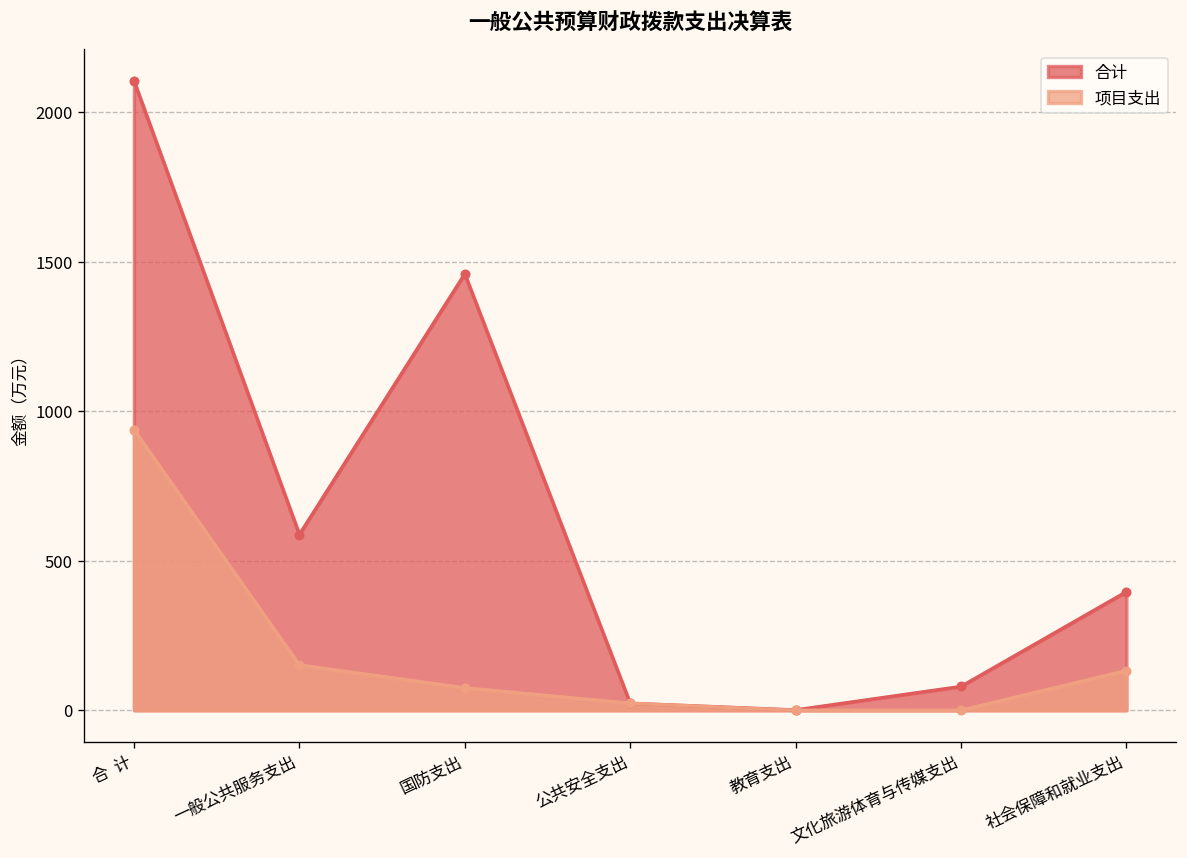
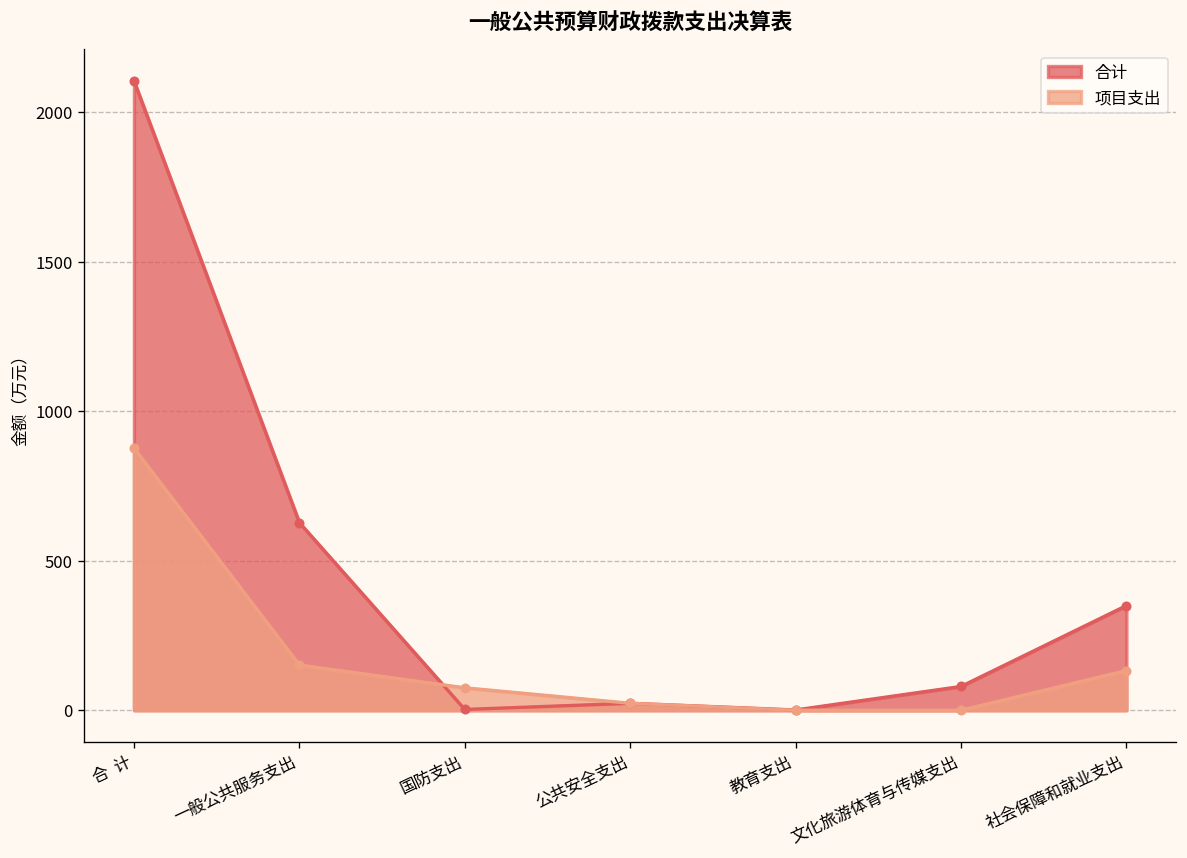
项目支出, 合 计: 940 -> 880
合计, 一般公共服务支出: 590 -> 630
合计, 国防支出: 1460 -> 0
合计, 社会保障和就业支出: 400 -> 350
